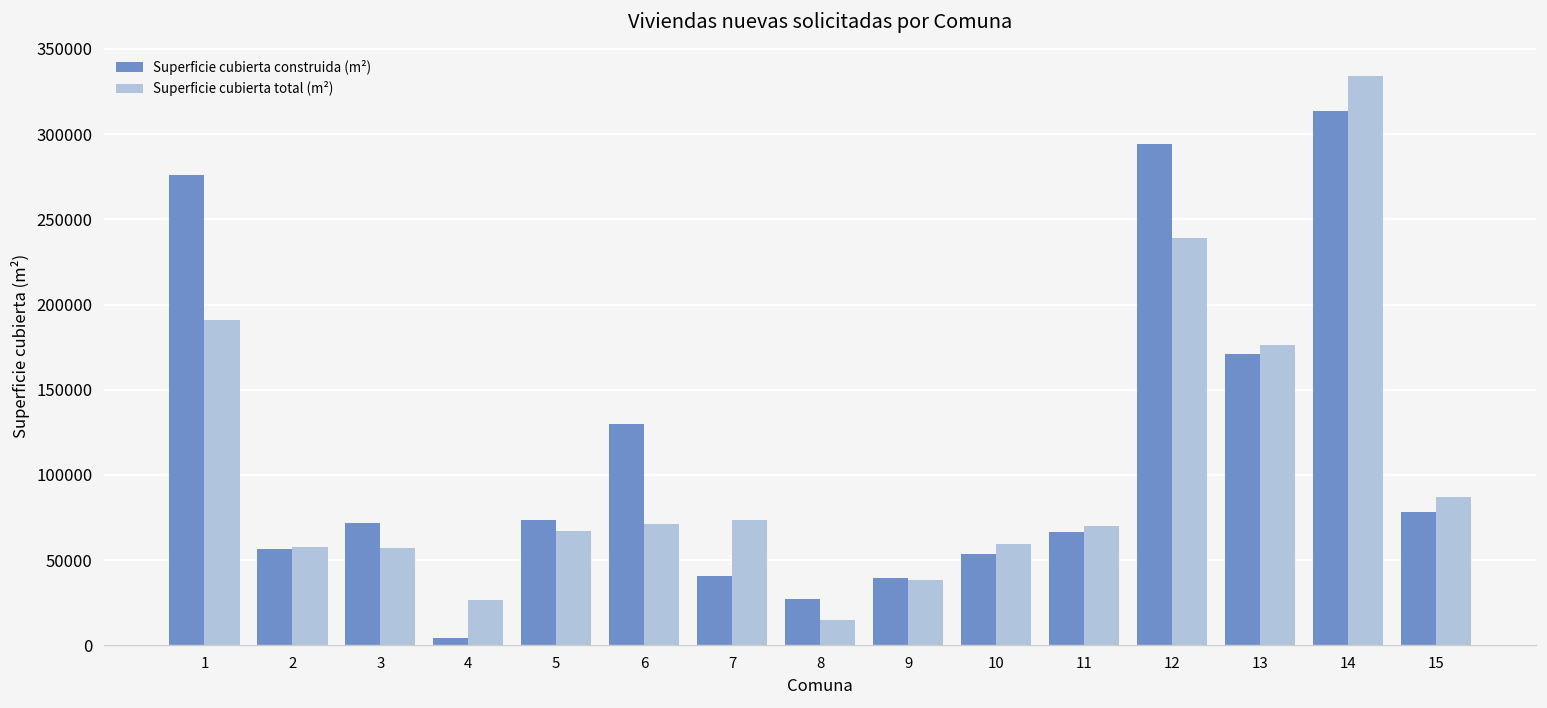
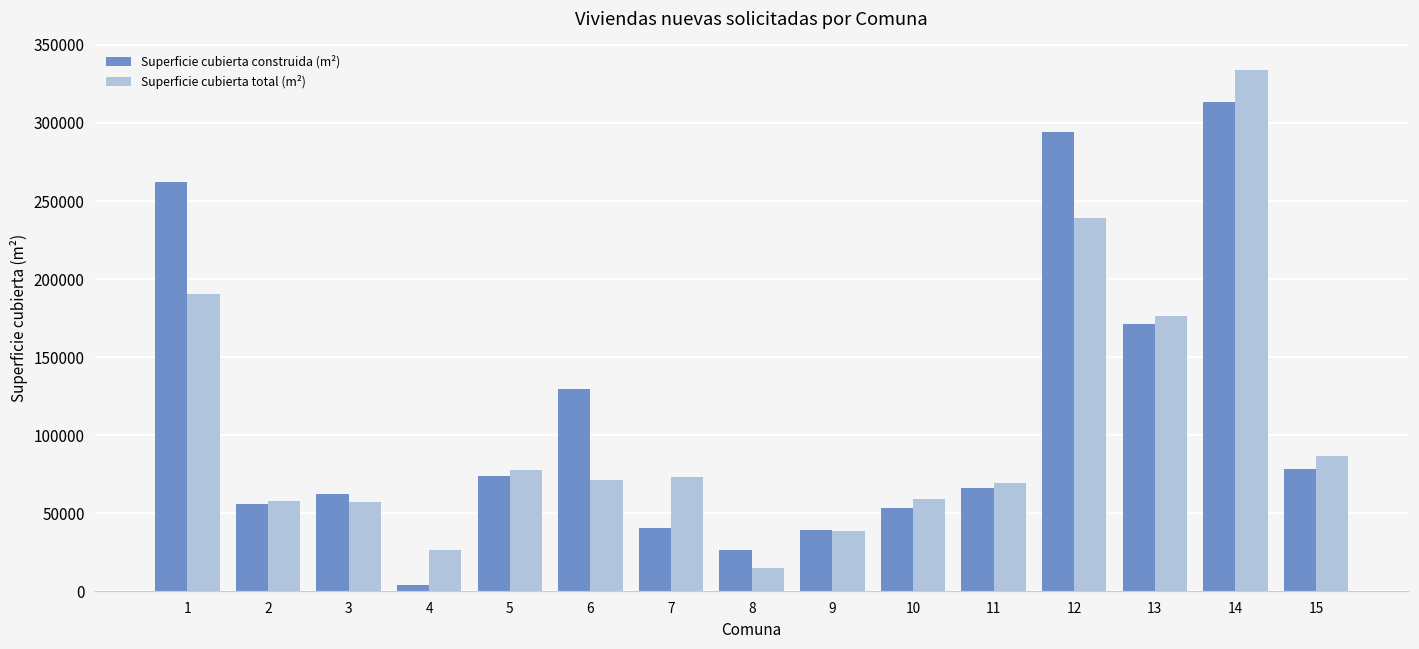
Superficie cubierta construida (m²), 1: 276000 -> 262000
Superficie cubierta construida (m²), 3: 71000 -> 63000
Superficie cubierta total (m²), 5: 67000 -> 78000
